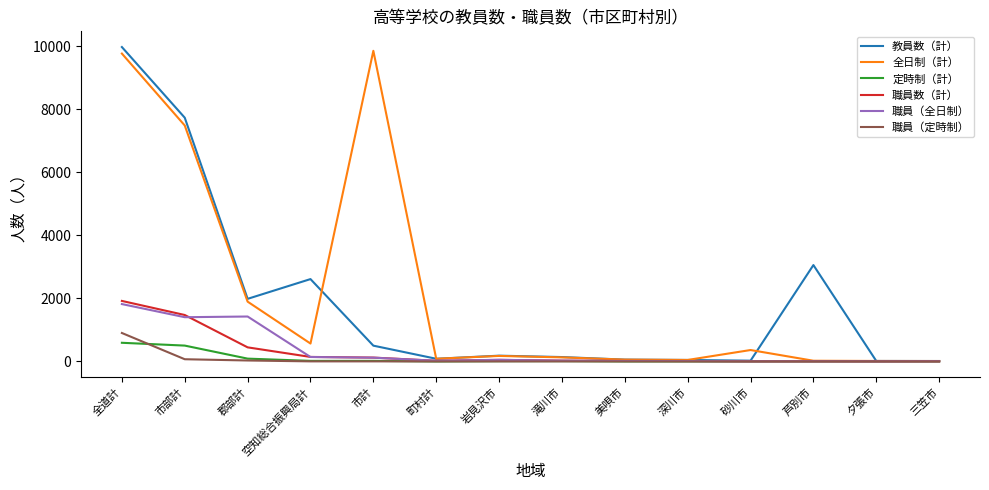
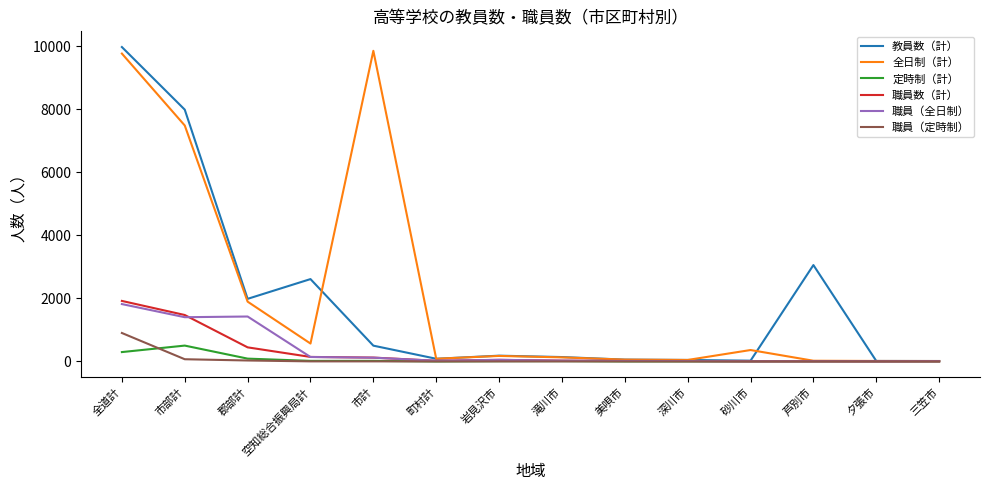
定時制（計）, 全道計: 600 -> 300
教員数（計）, 市部計: 7700 -> 8000
